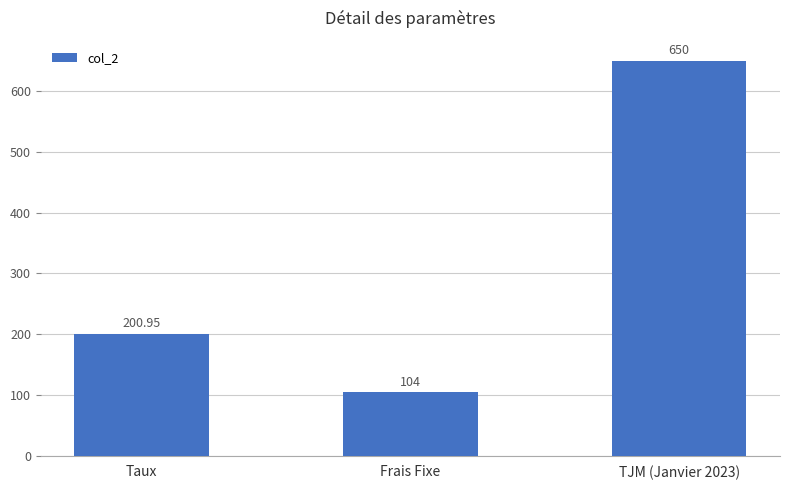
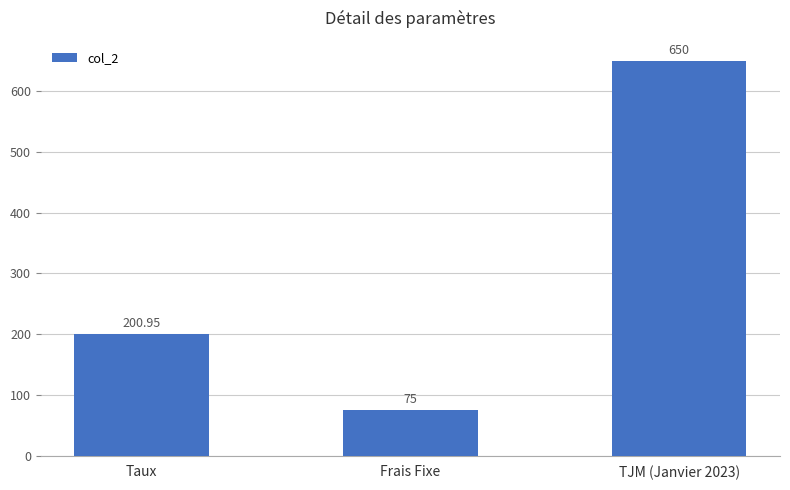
Frais Fixe: 104 -> 75
